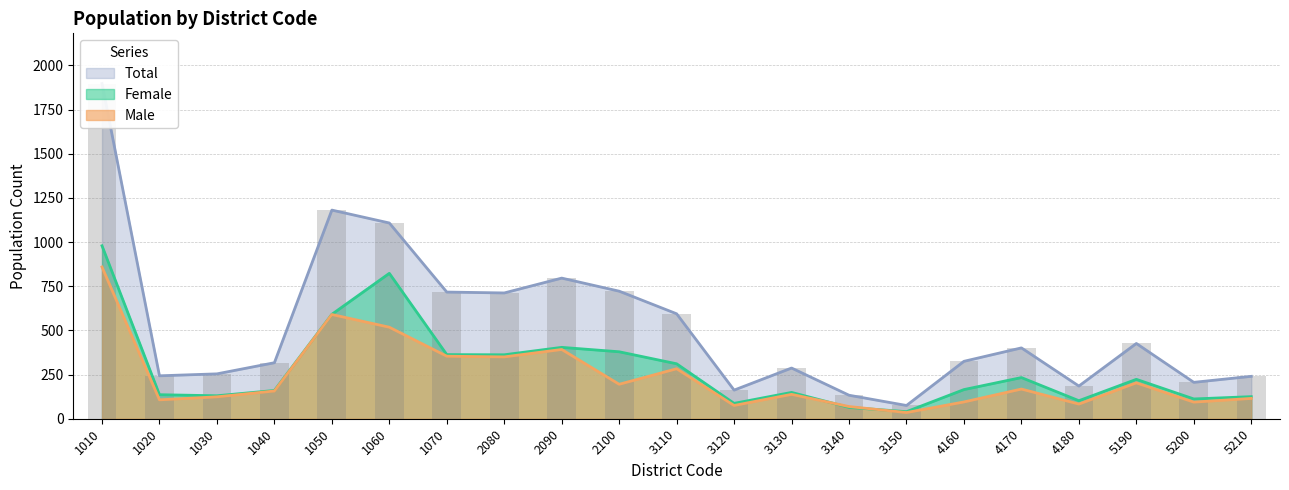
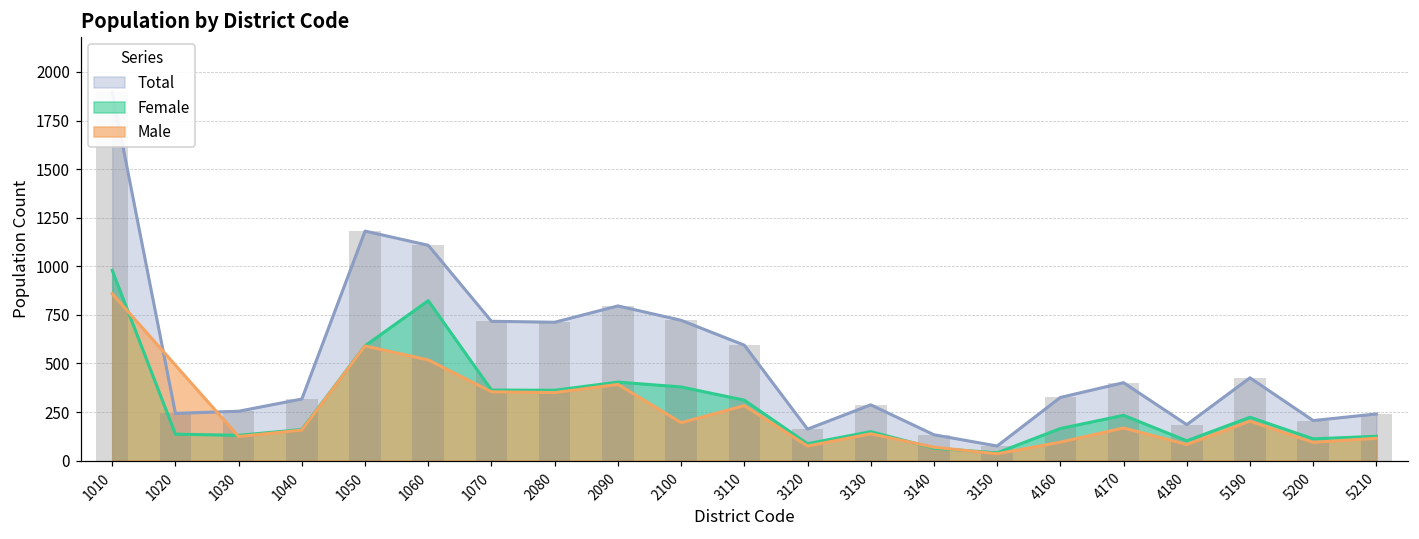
Male, 1020: 110 -> 490
